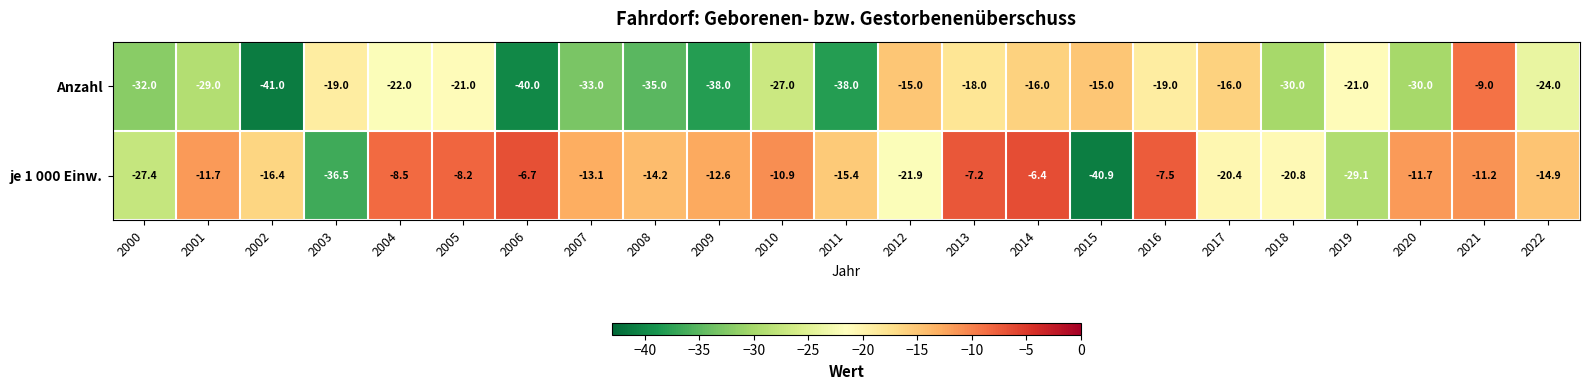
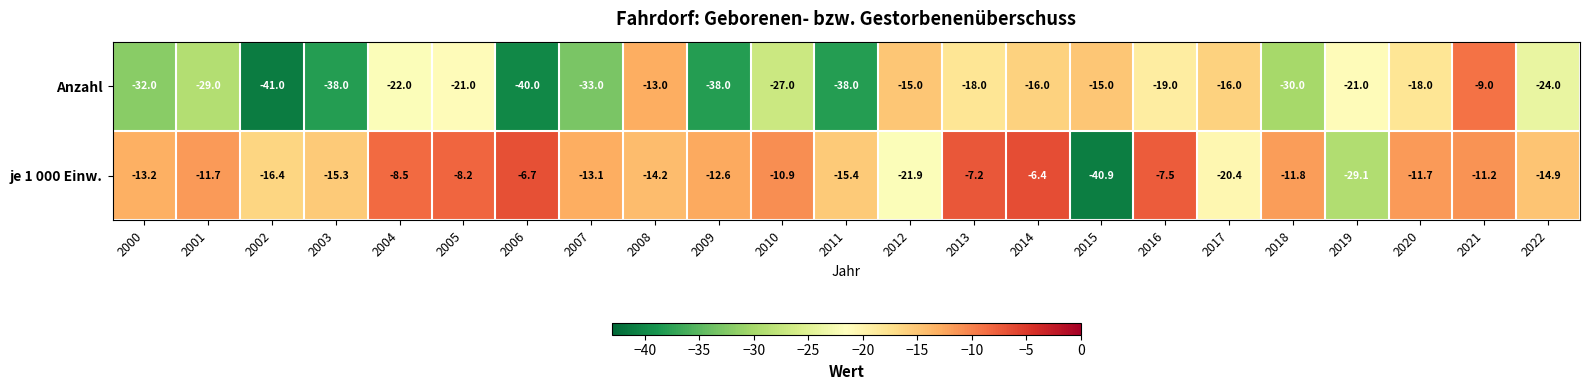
Anzahl, 2003: -19.0 -> -38.0
Anzahl, 2008: -35.0 -> -13.0
Anzahl, 2020: -30.0 -> -18.0
je 1 000 Einw., 2000: -27.4 -> -13.2
je 1 000 Einw., 2003: -36.5 -> -15.3
je 1 000 Einw., 2018: -20.8 -> -11.8
